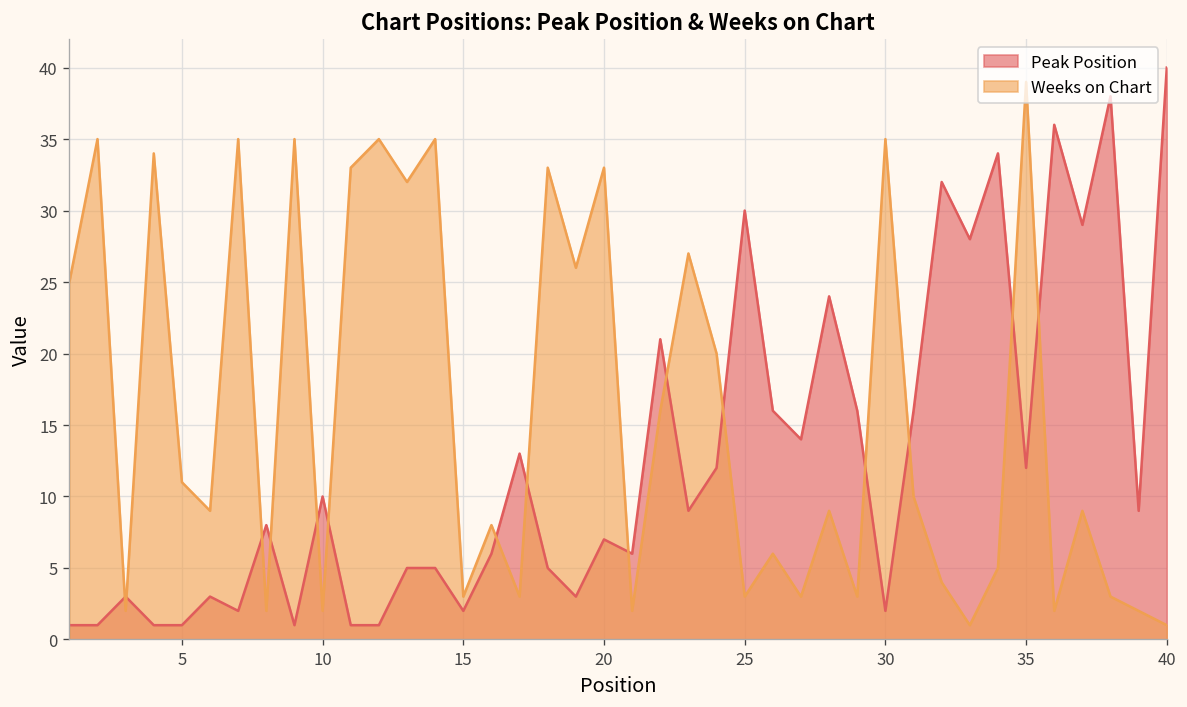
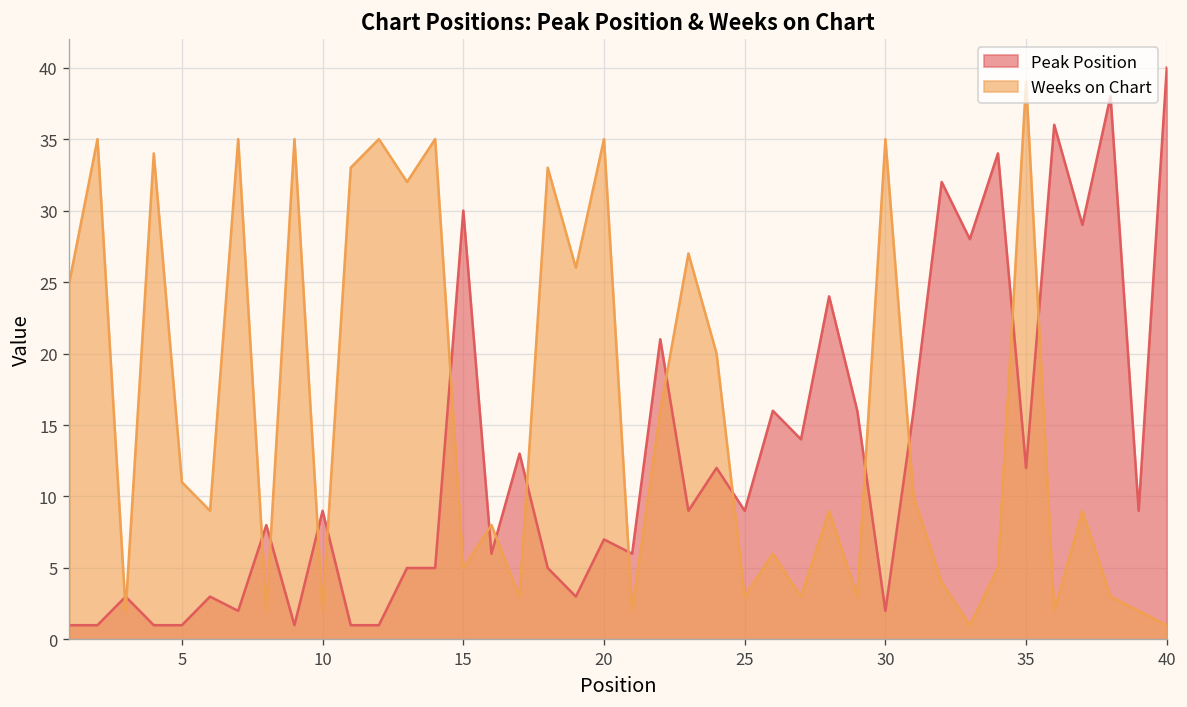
Peak Position, 10: 10 -> 9
Peak Position, 15: 2 -> 30
Weeks on Chart, 15: 3 -> 5
Weeks on Chart, 20: 33 -> 35
Peak Position, 25: 30 -> 9
